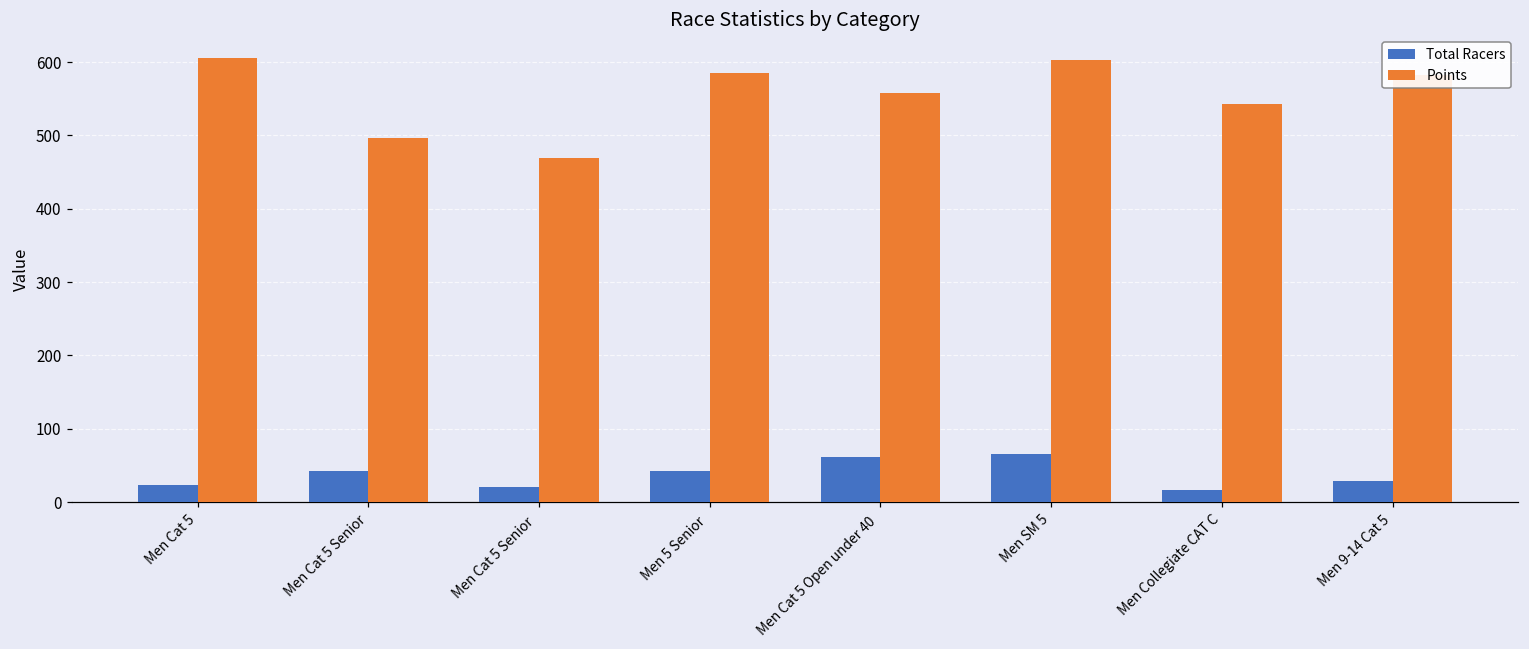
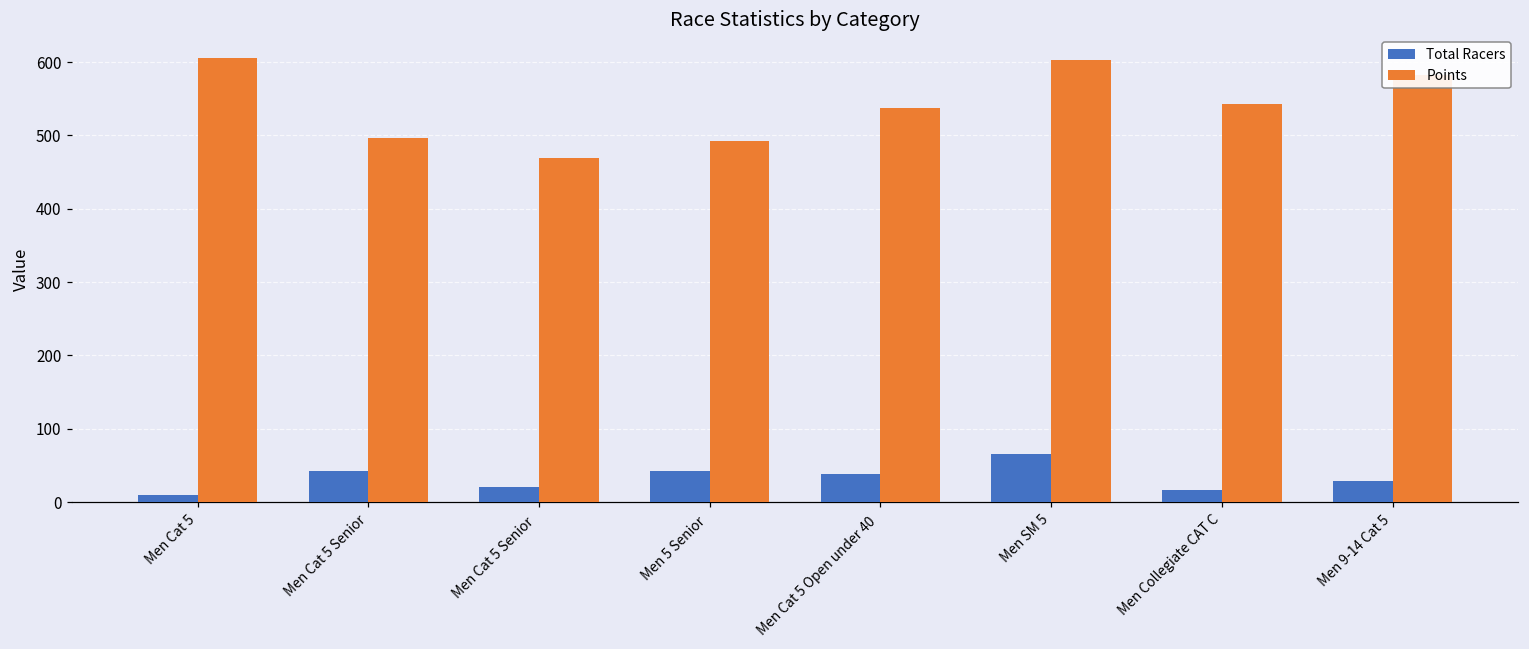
Total Racers, Men Cat 5: 20 -> 10
Points, Men 5 Senior: 580 -> 490
Total Racers, Men Cat 5 Open under 40: 60 -> 40
Points, Men Cat 5 Open under 40: 560 -> 540
